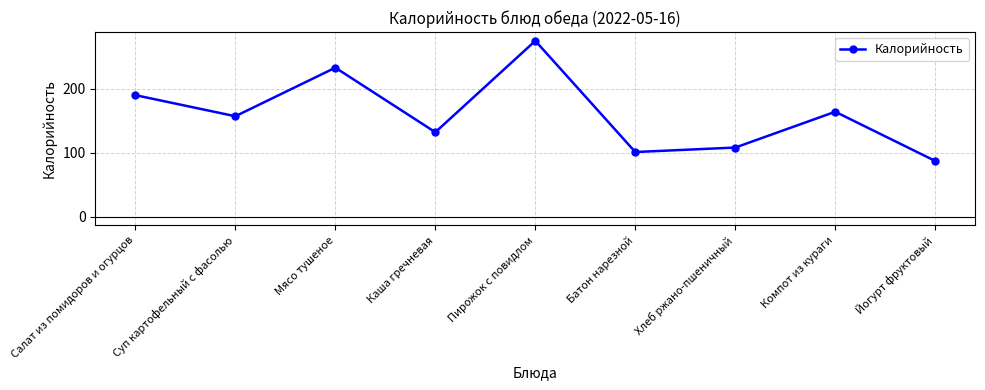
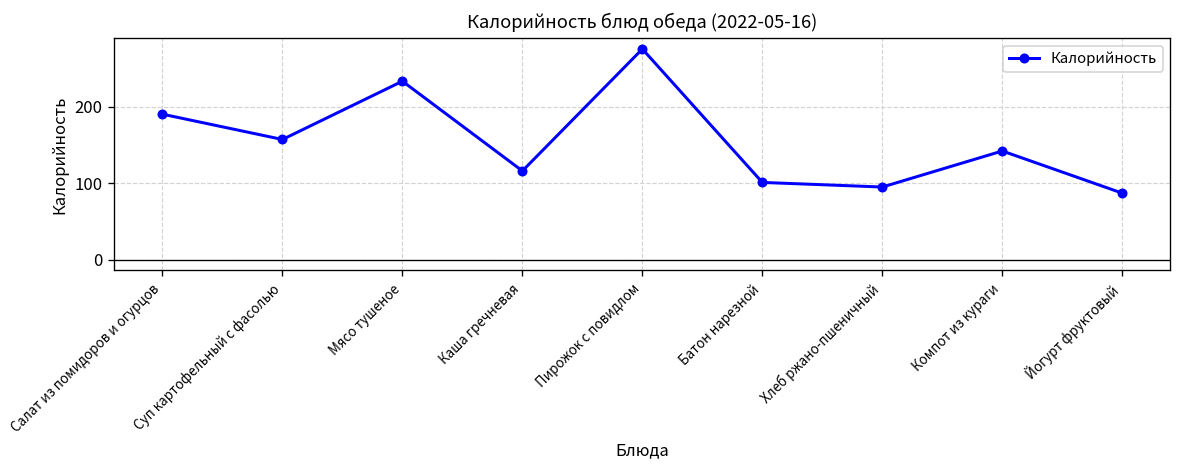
Каша гречневая: 130 -> 120
Хлеб ржано-пшеничный: 110 -> 100
Компот из кураги: 160 -> 140
